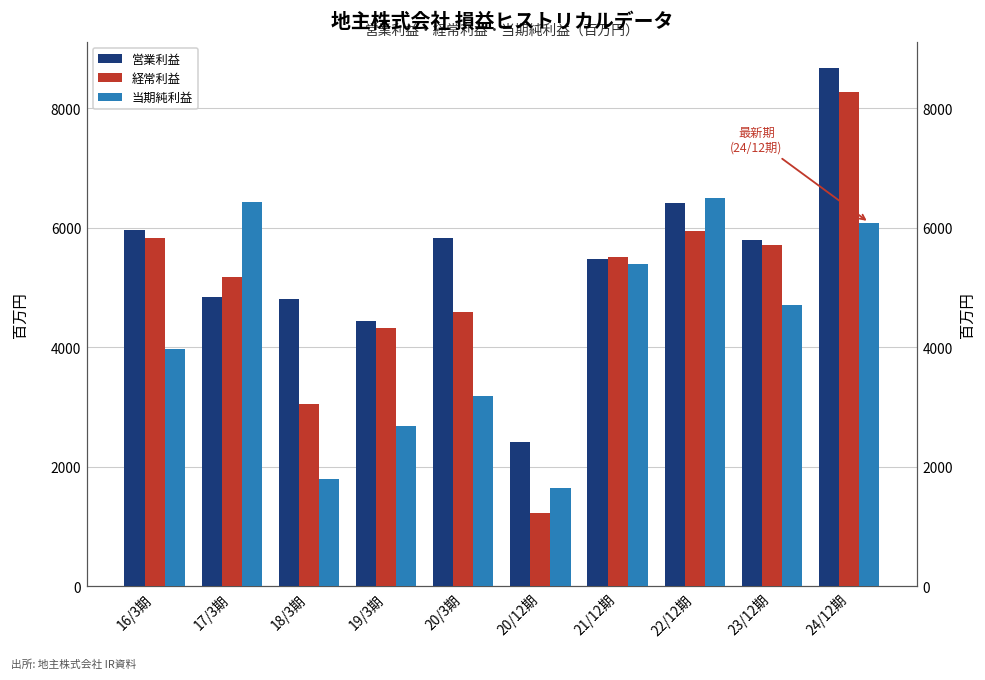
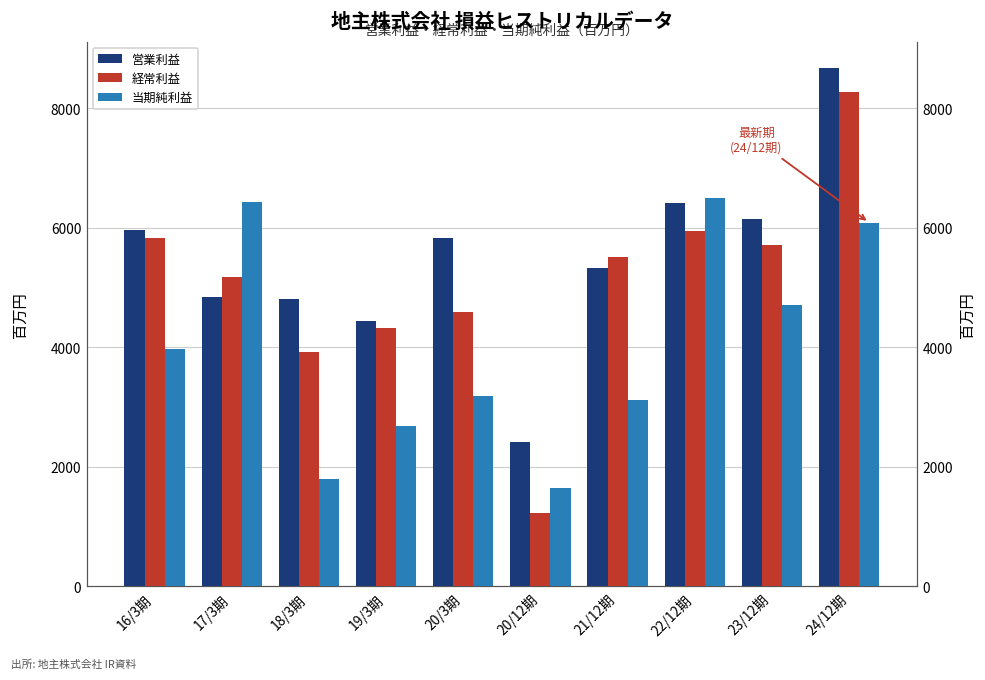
経常利益, 18/3期: 3000 -> 3900
営業利益, 21/12期: 5500 -> 5300
当期純利益, 21/12期: 5400 -> 3100
営業利益, 23/12期: 5800 -> 6200
